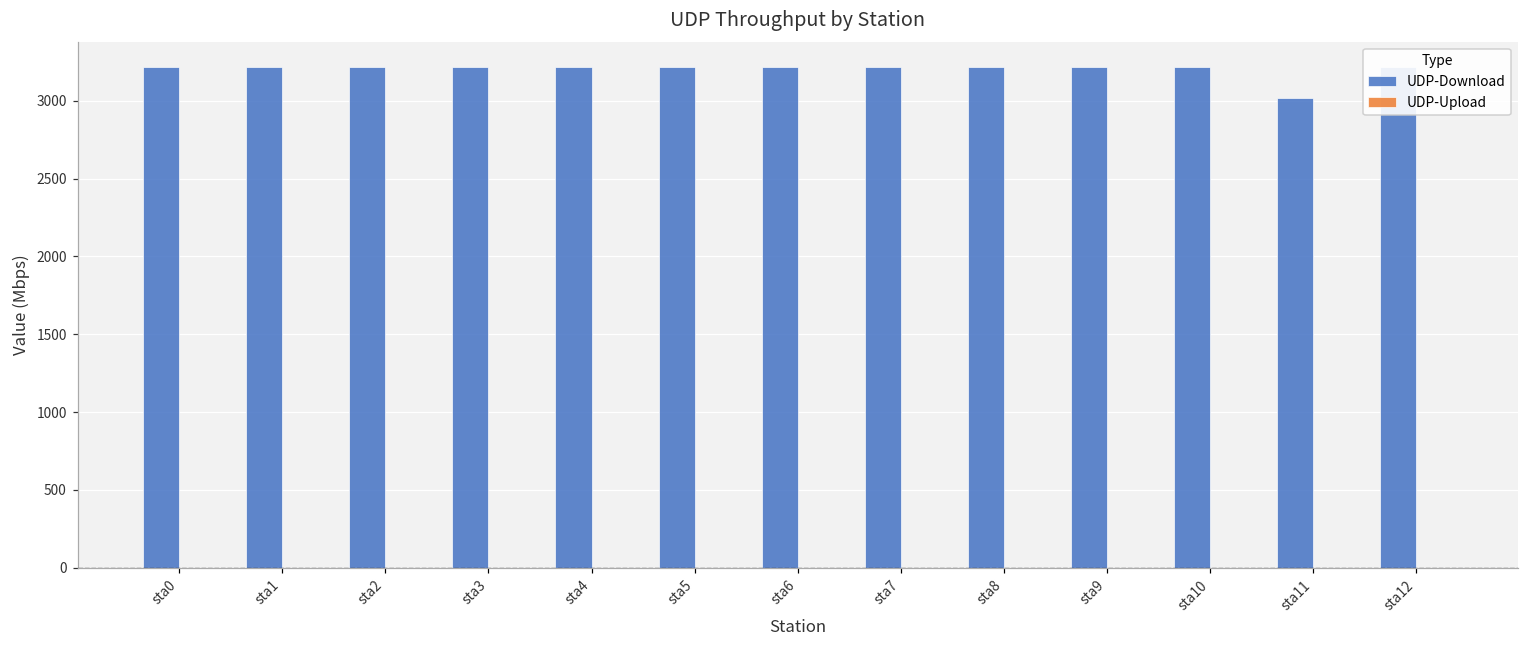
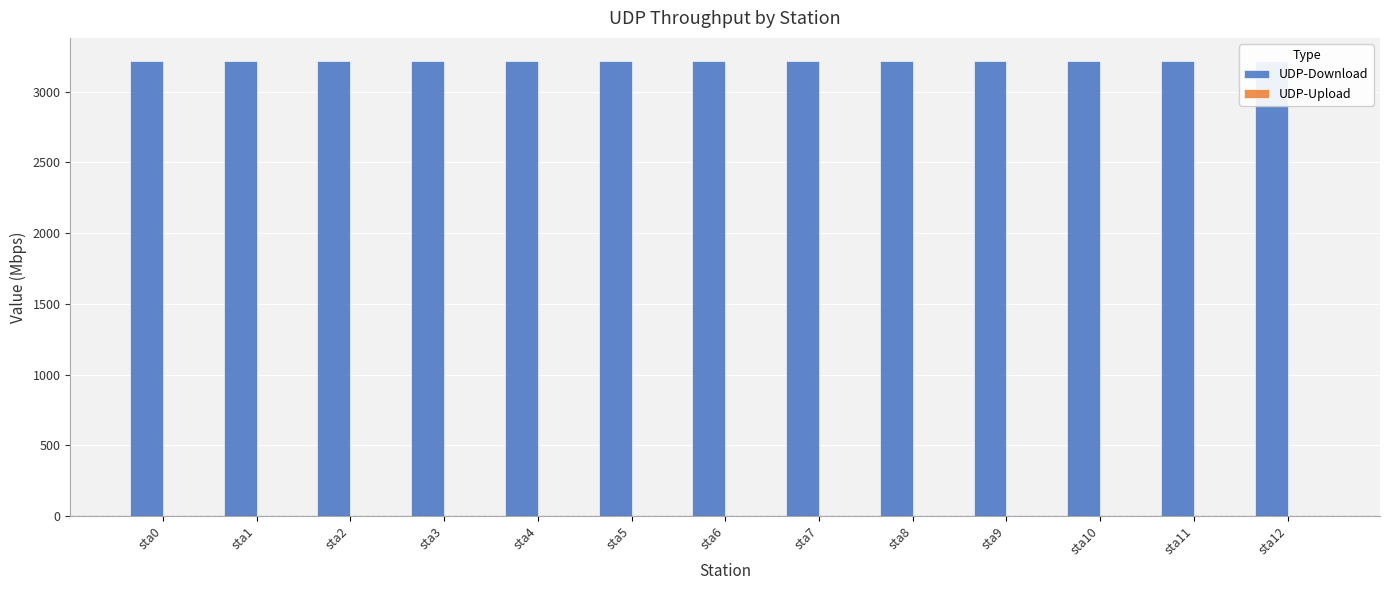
UDP-Download, sta11: 3020 -> 3210
